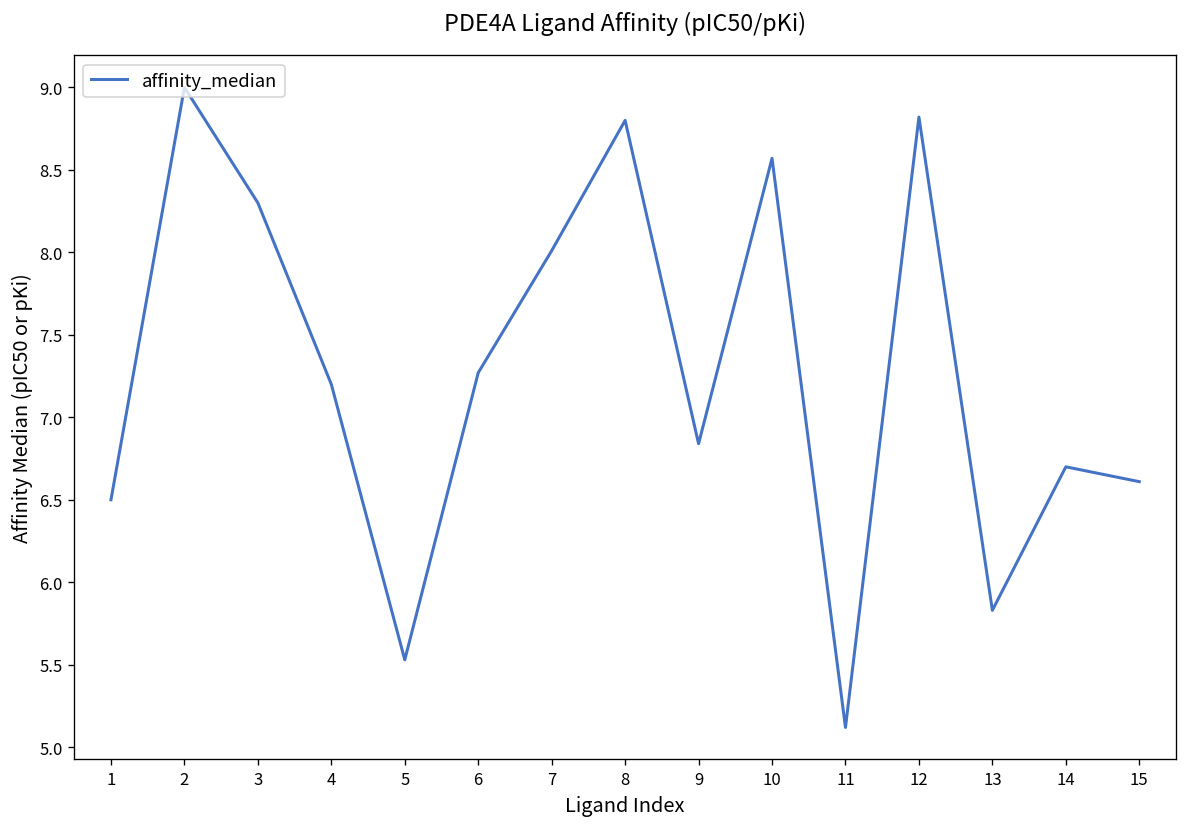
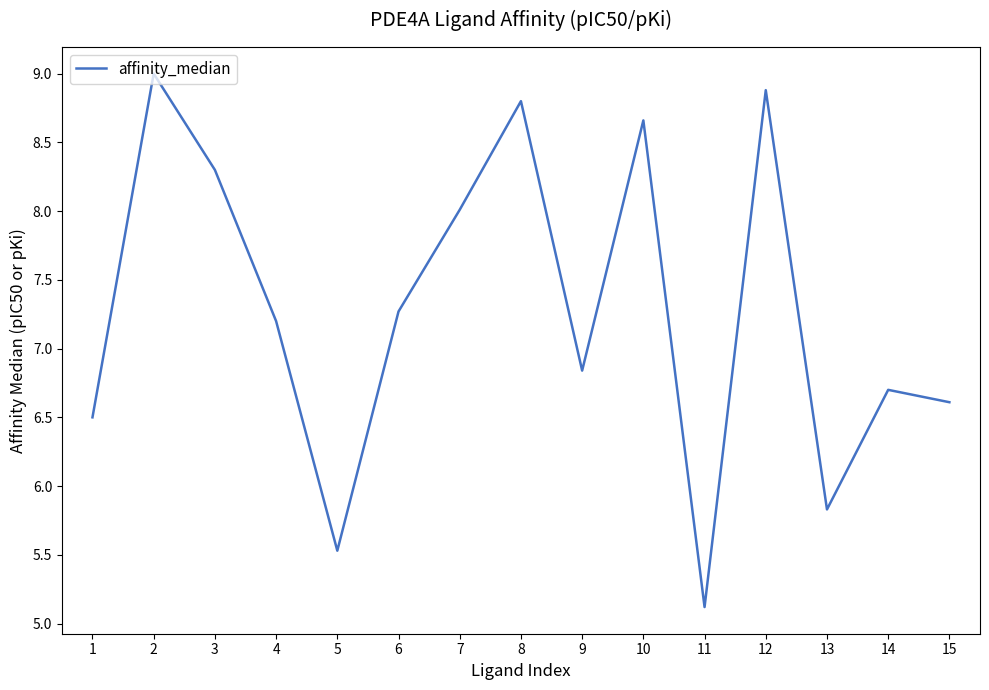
10: 8.57 -> 8.66
12: 8.82 -> 8.88
